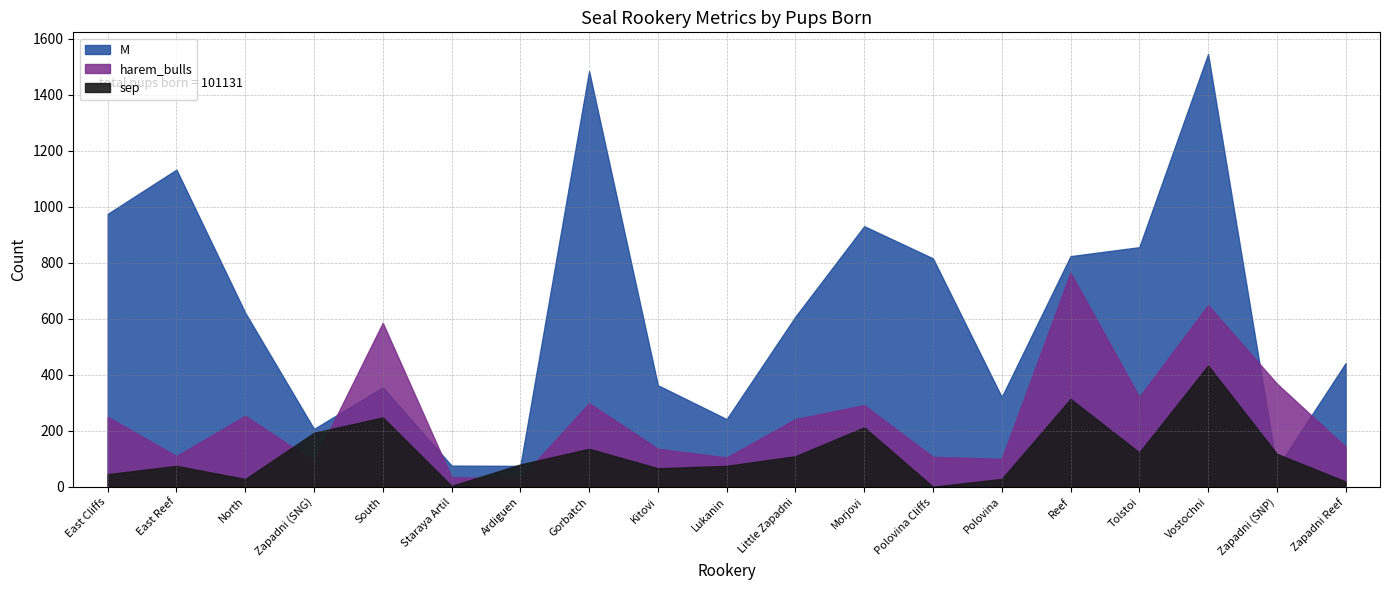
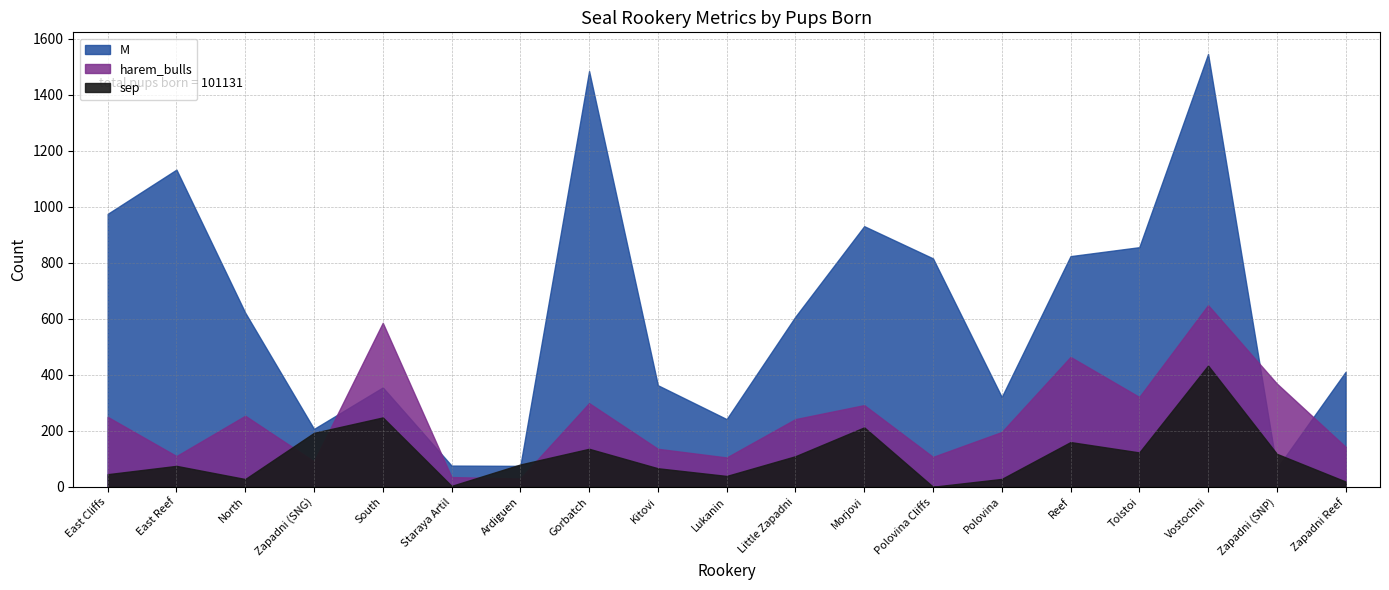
sep, Lukanin: 80 -> 40
harem_bulls, Polovina: 100 -> 200
harem_bulls, Reef: 770 -> 460
sep, Reef: 310 -> 160
M, Zapadni Reef: 440 -> 410
